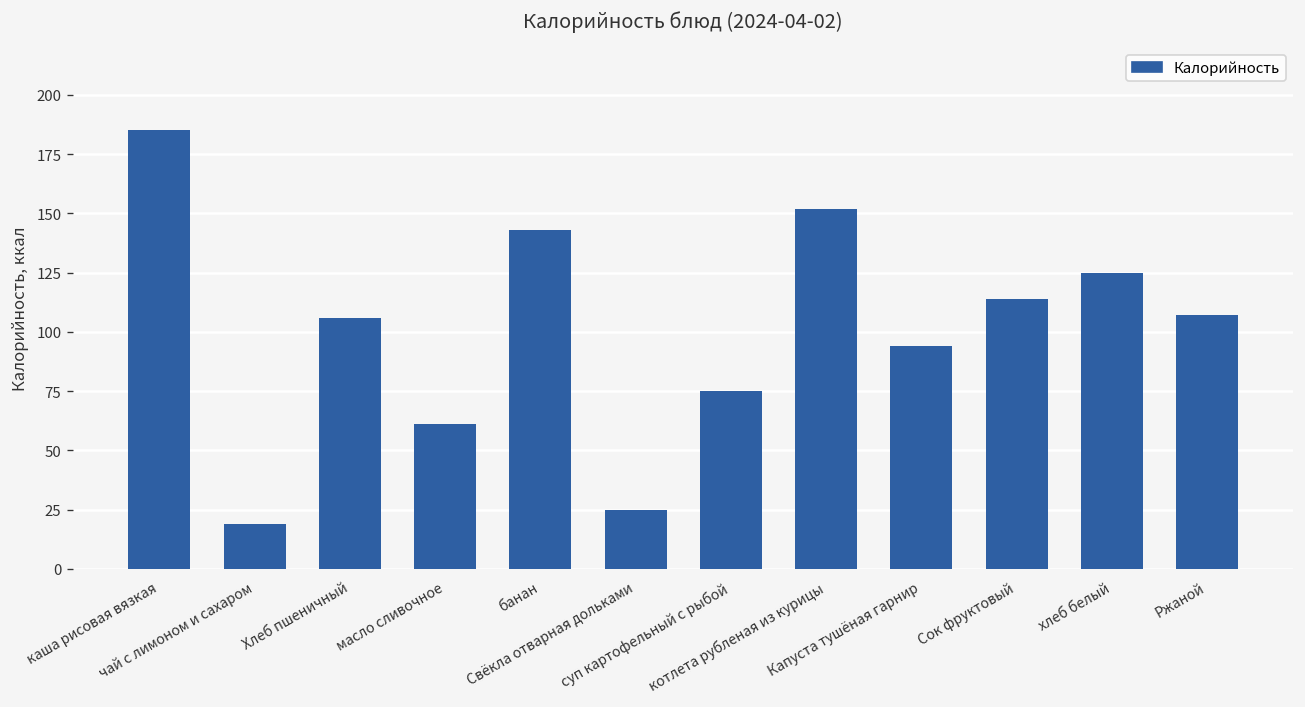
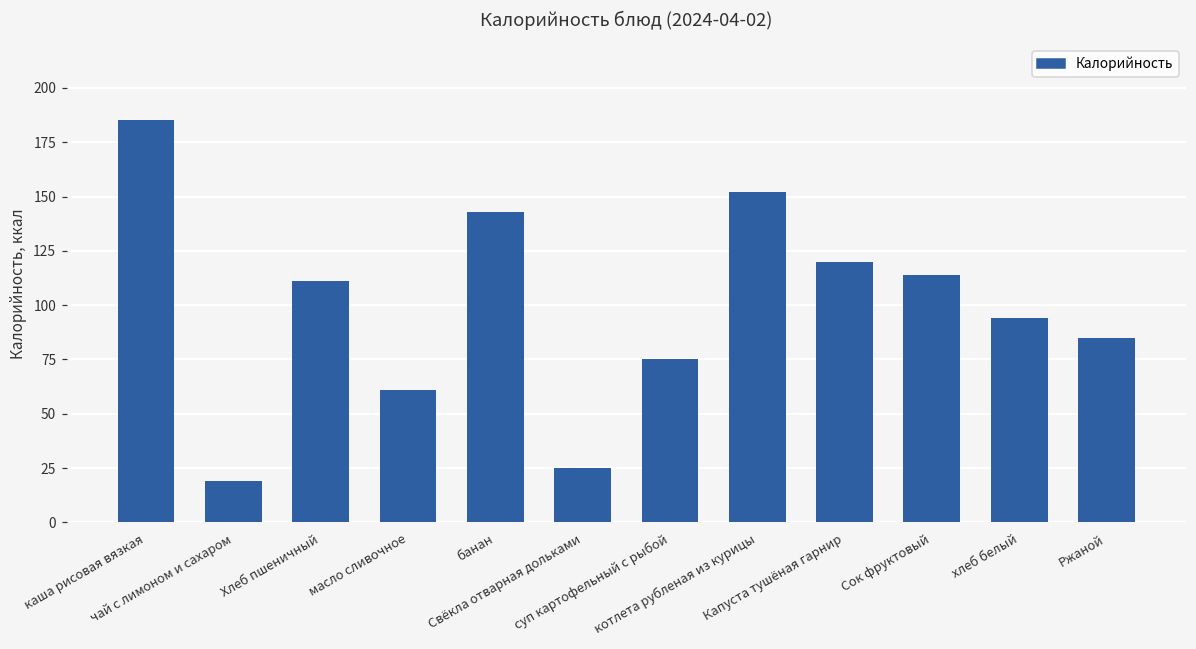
Хлеб пшеничный: 106 -> 111
Капуста тушёная гарнир: 94 -> 120
хлеб белый: 125 -> 94
Ржаной: 107 -> 85
